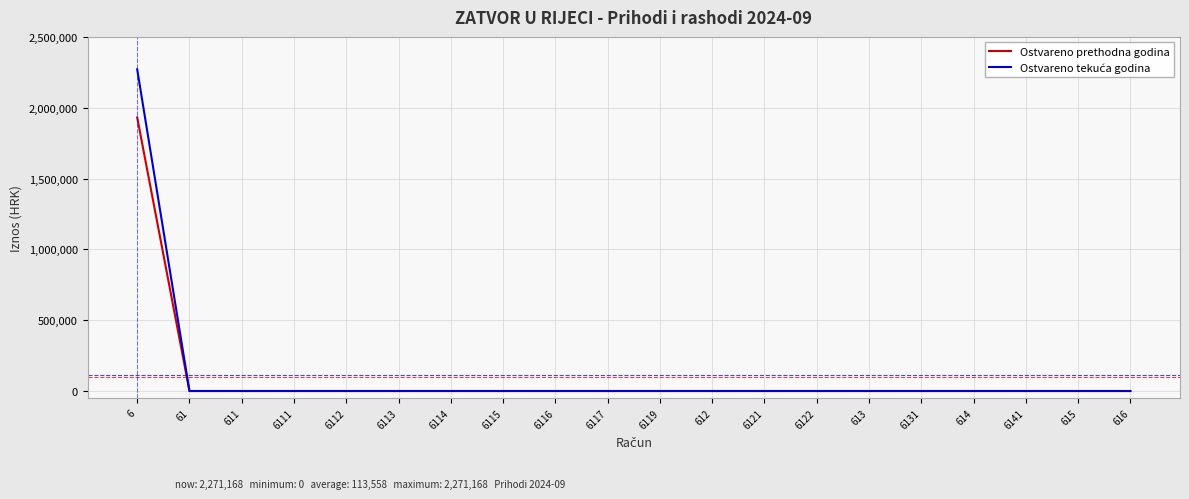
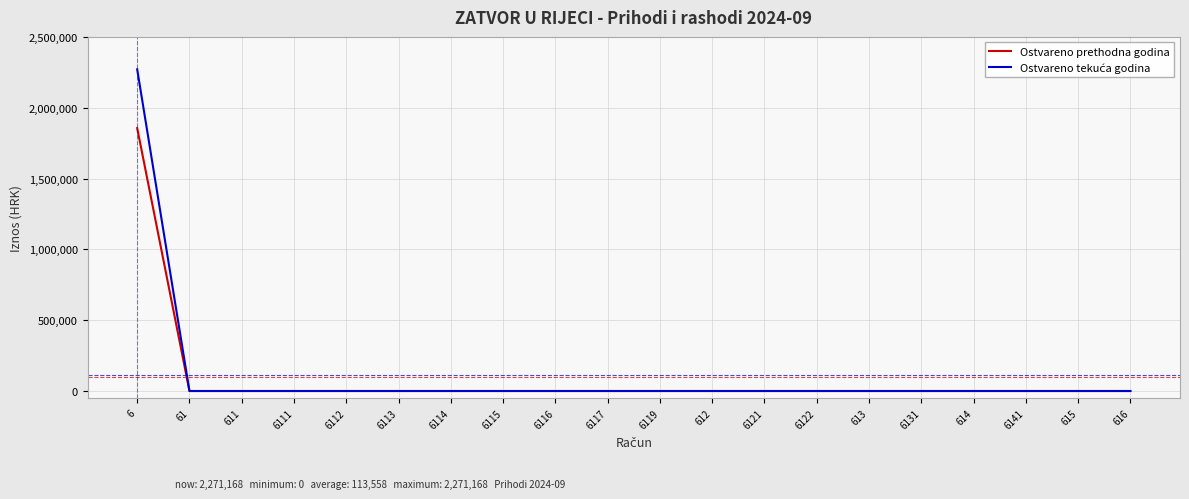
Ostvareno prethodna godina, 6: 1,930,000 -> 1,860,000
